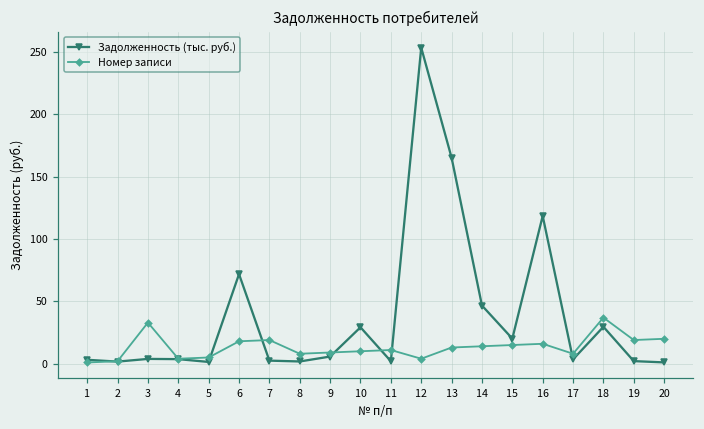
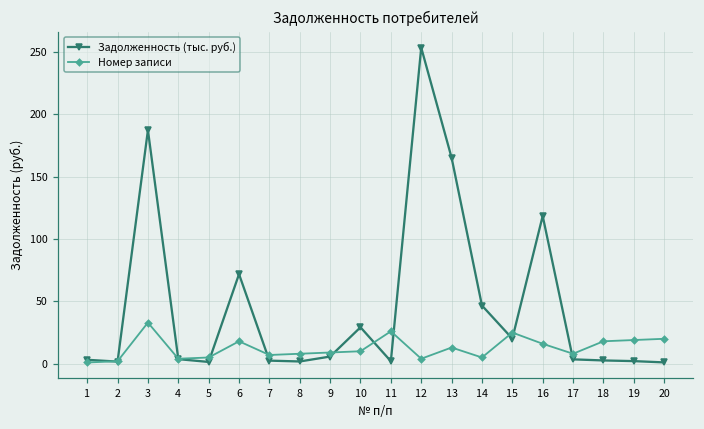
Задолженность (тыс. руб.), 3: 4 -> 187
Номер записи, 7: 19 -> 7
Номер записи, 11: 11 -> 26
Номер записи, 14: 14 -> 5
Номер записи, 15: 15 -> 25
Задолженность (тыс. руб.), 18: 30 -> 3
Номер записи, 18: 37 -> 18
